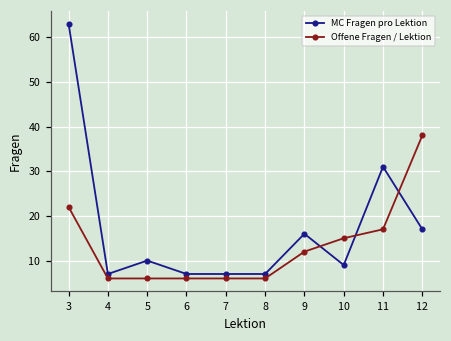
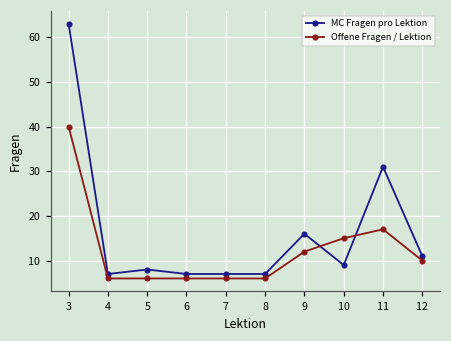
Offene Fragen / Lektion, 3: 22 -> 40
MC Fragen pro Lektion, 5: 10 -> 8
MC Fragen pro Lektion, 12: 17 -> 11
Offene Fragen / Lektion, 12: 38 -> 10
